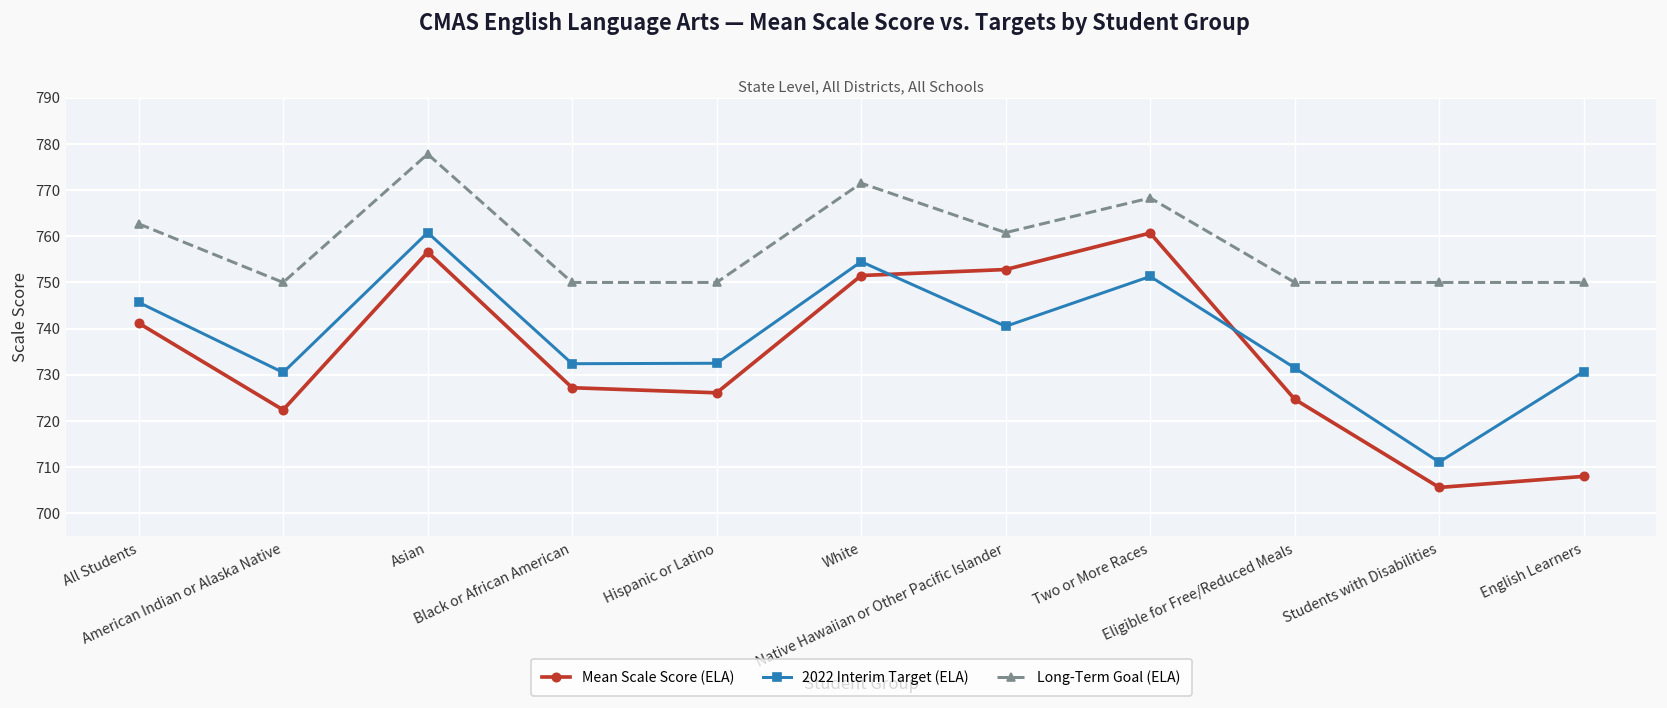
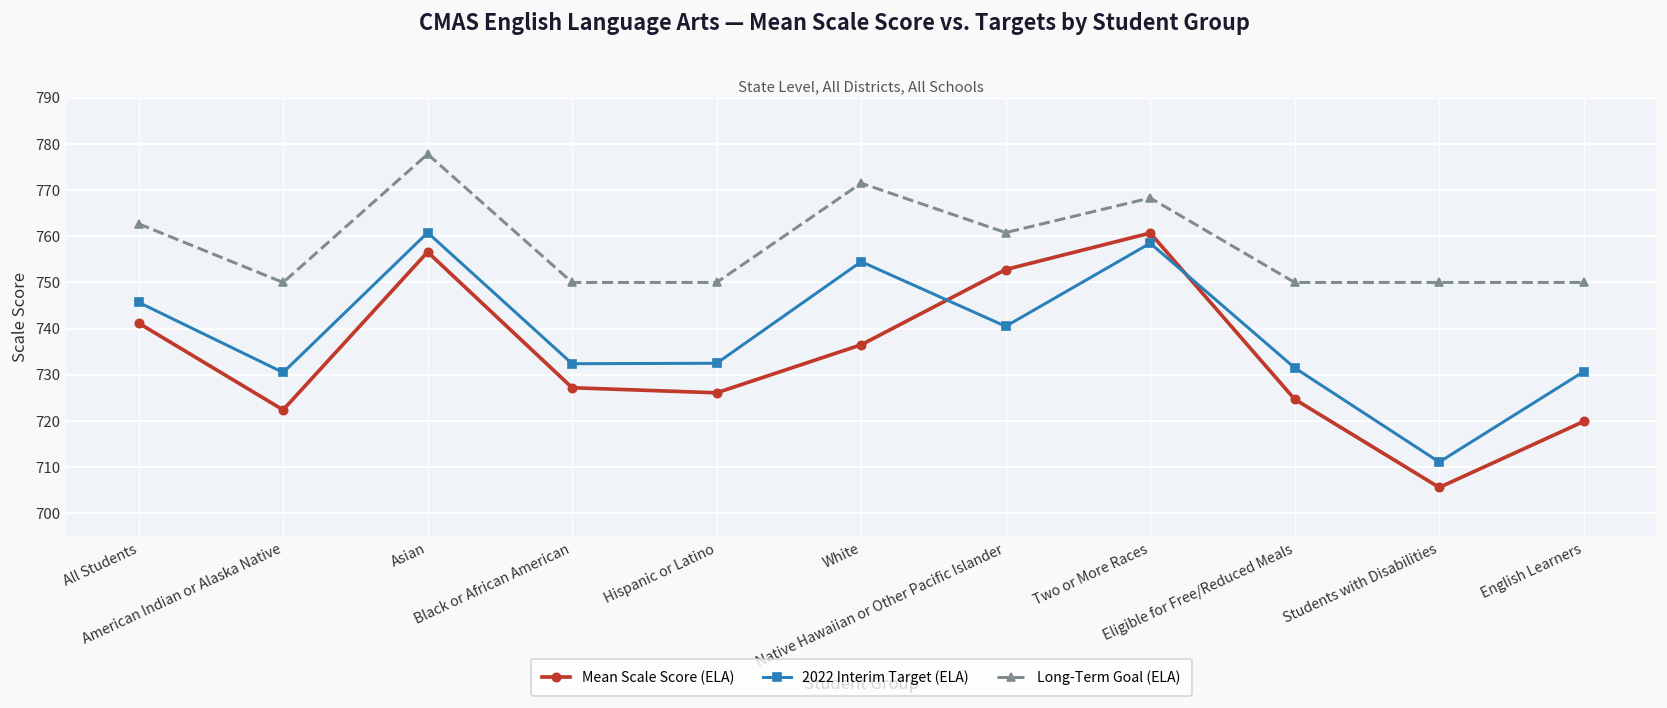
Mean Scale Score (ELA), White: 752 -> 737
2022 Interim Target (ELA), Two or More Races: 751 -> 759
Mean Scale Score (ELA), English Learners: 708 -> 720
